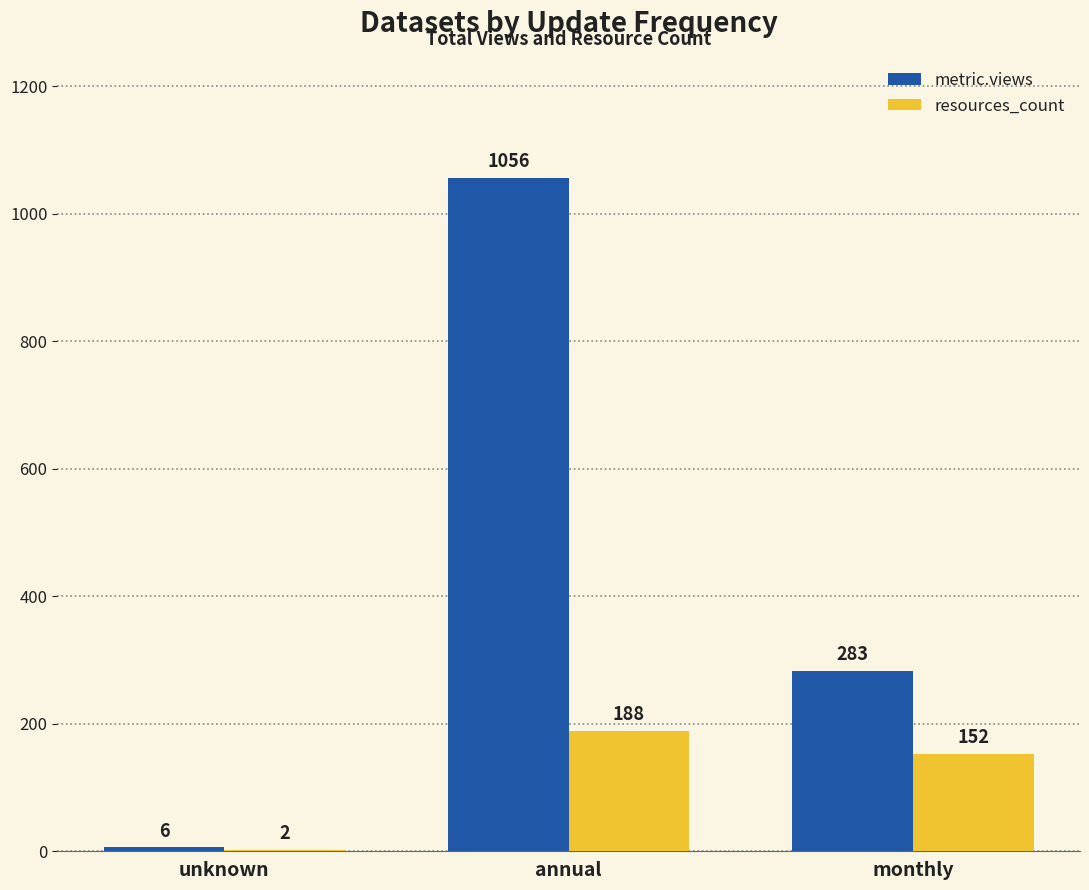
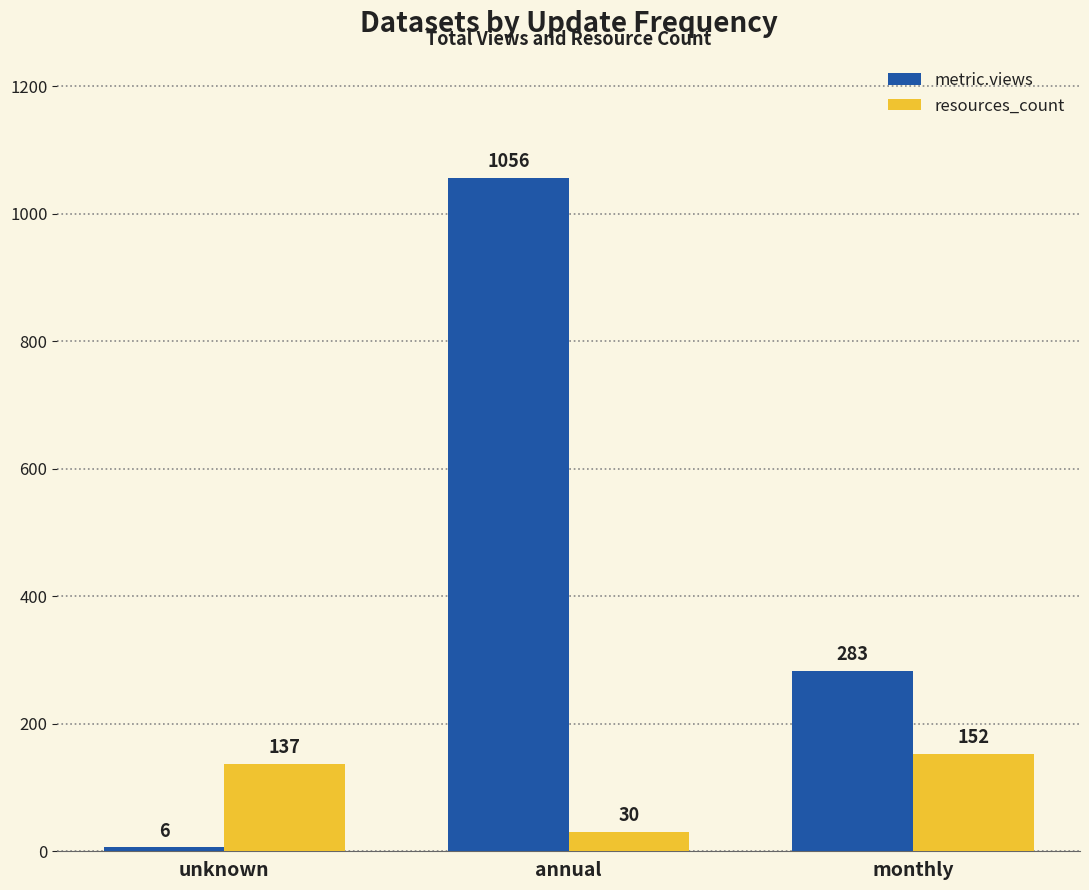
resources_count, unknown: 2 -> 137
resources_count, annual: 188 -> 30
